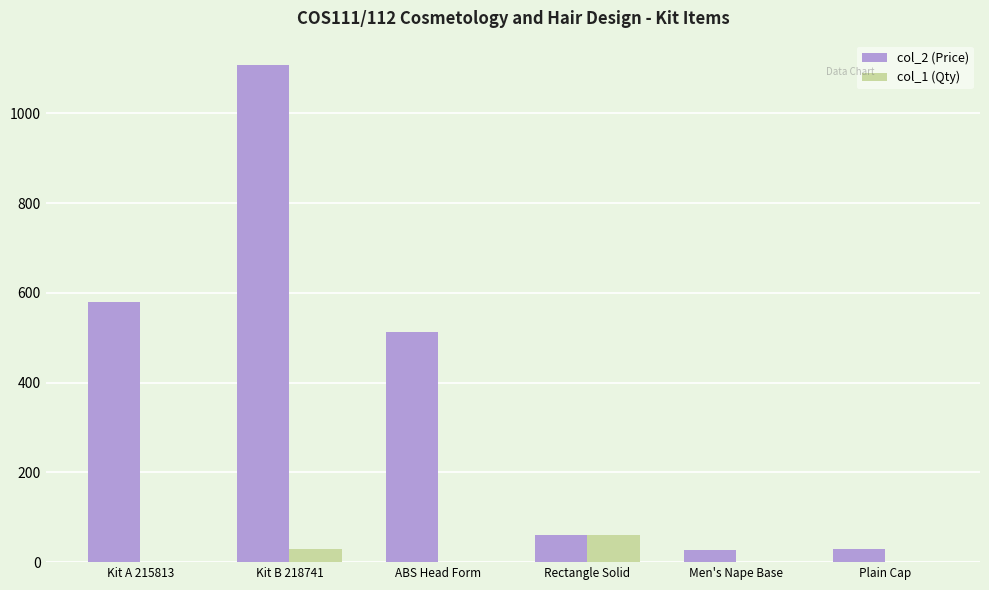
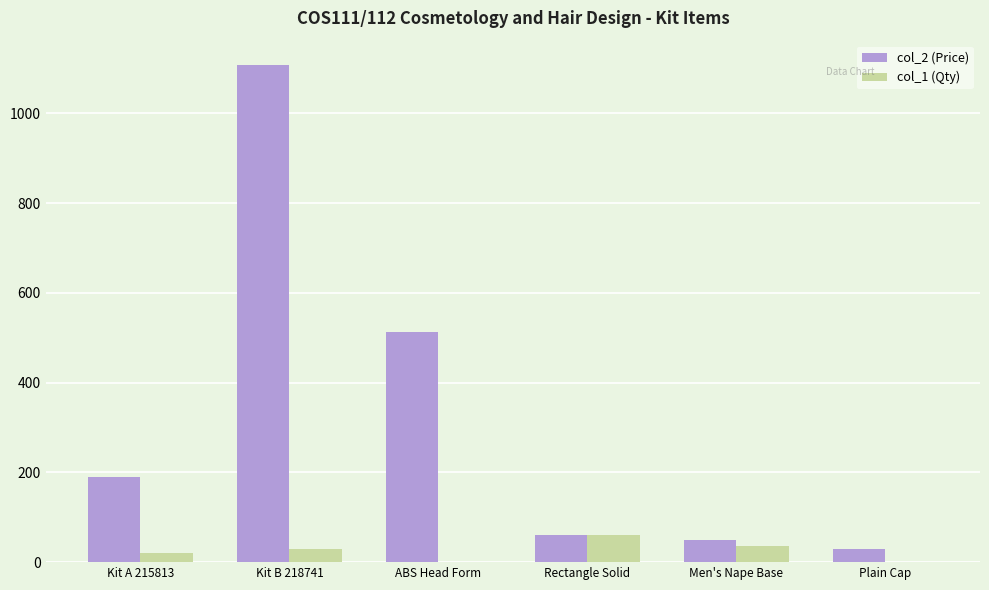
col_2 (Price), Kit A 215813: 580 -> 190
col_1 (Qty), Kit A 215813: 0 -> 20
col_2 (Price), Men's Nape Base: 30 -> 50
col_1 (Qty), Men's Nape Base: 0 -> 40
